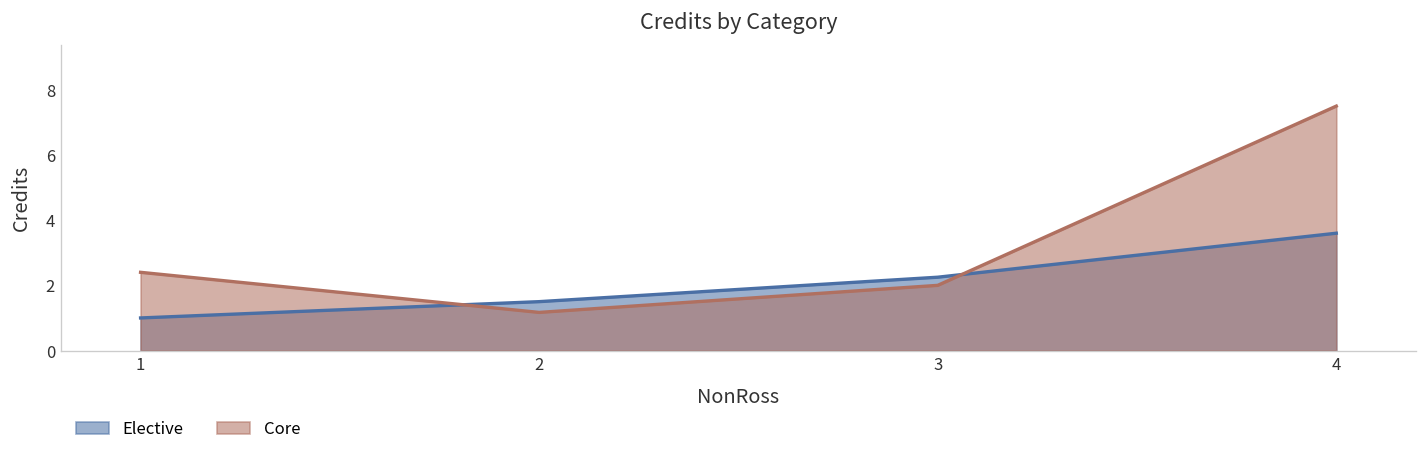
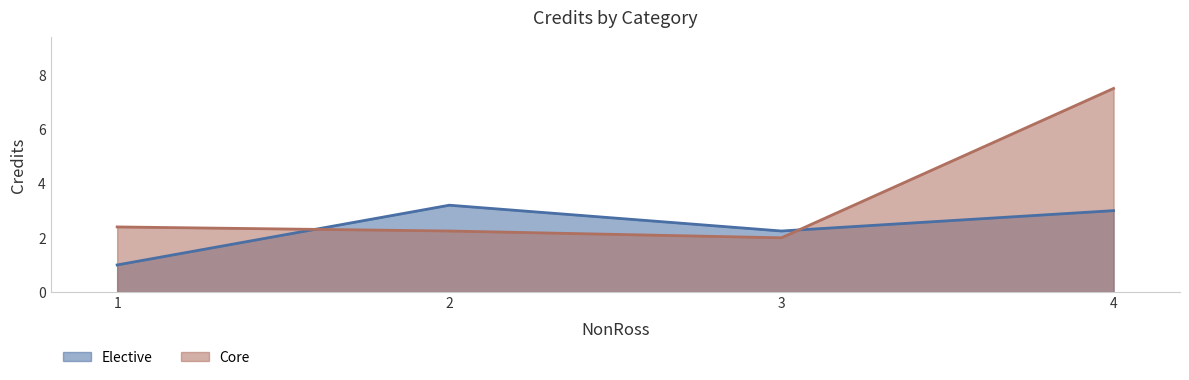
Elective, 2: 1.5 -> 3.2
Core, 2: 1.2 -> 2.3
Elective, 4: 3.6 -> 3.0
